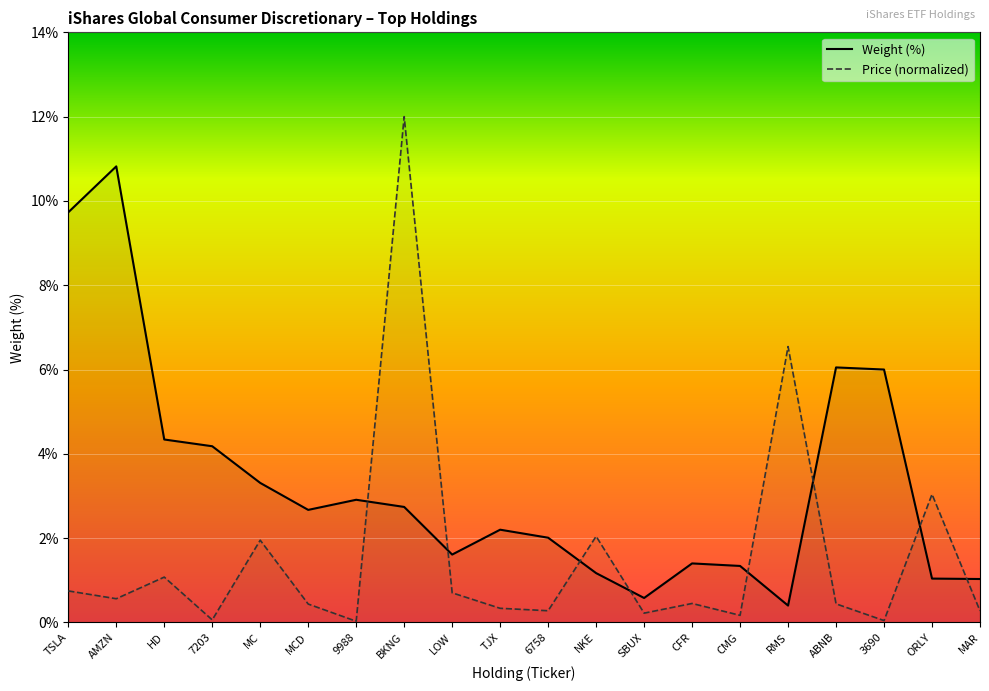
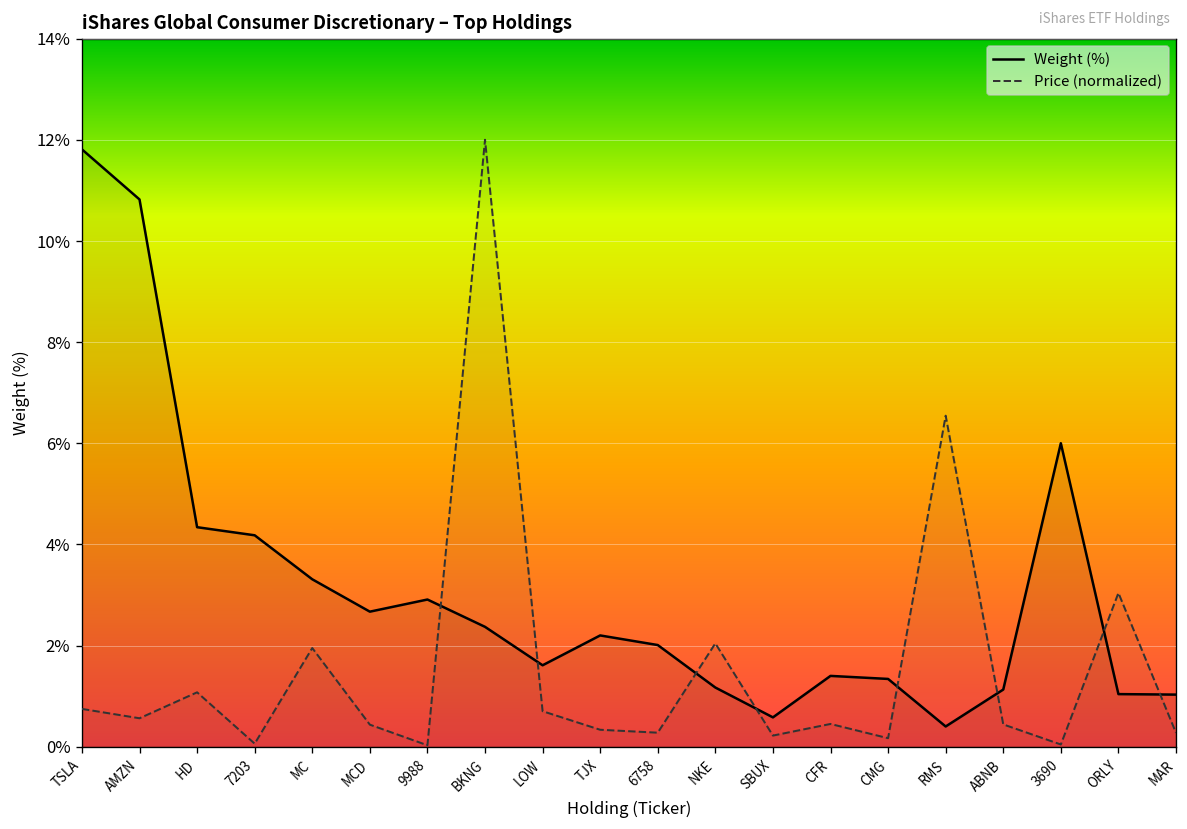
Weight (%), TSLA: 9.7% -> 11.8%
Weight (%), BKNG: 2.7% -> 2.4%
Weight (%), ABNB: 6.1% -> 1.1%
